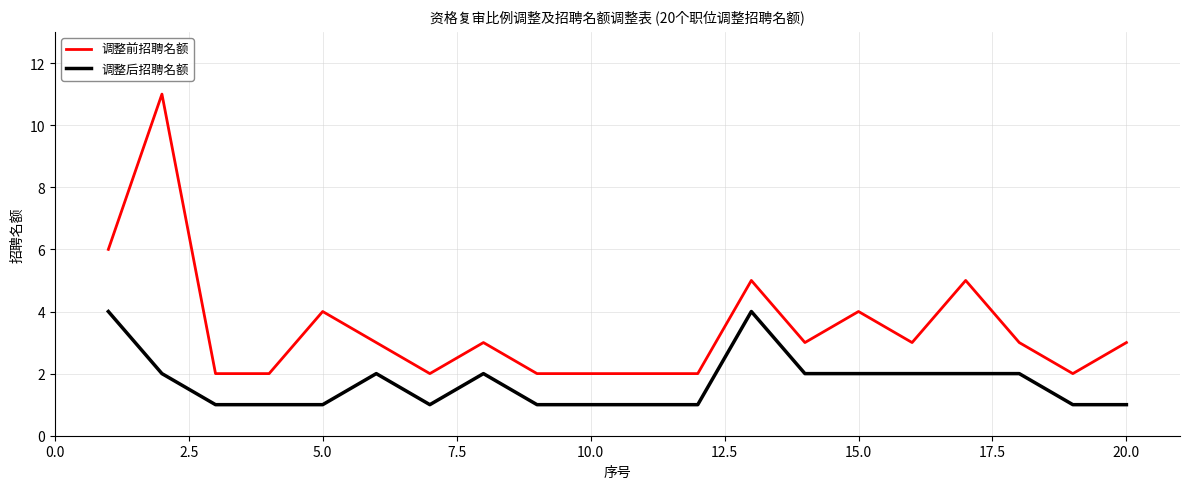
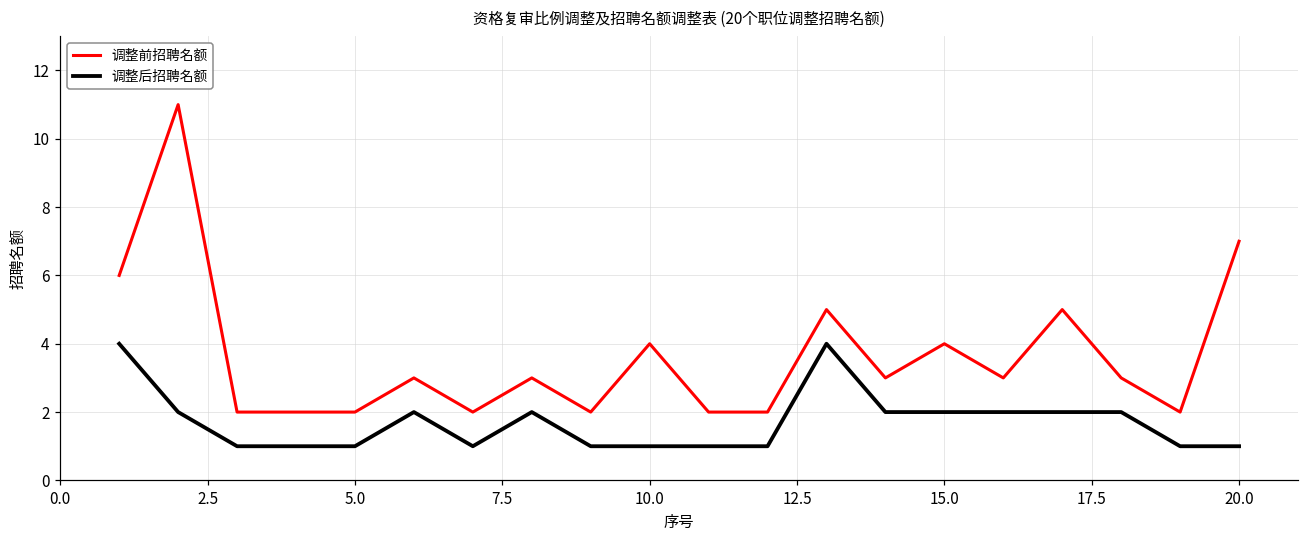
调整前招聘名额, 5.0: 4 -> 2
调整前招聘名额, 10.0: 2 -> 4
调整前招聘名额, 20.0: 3 -> 7
